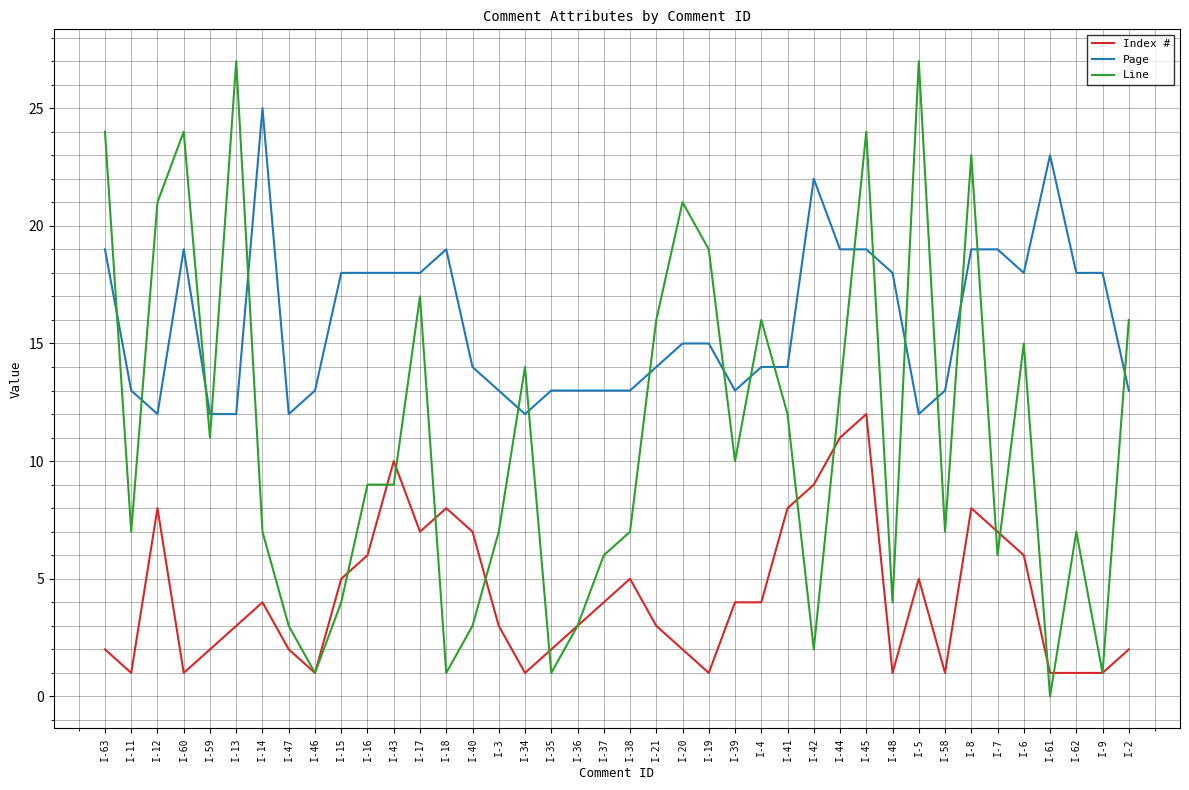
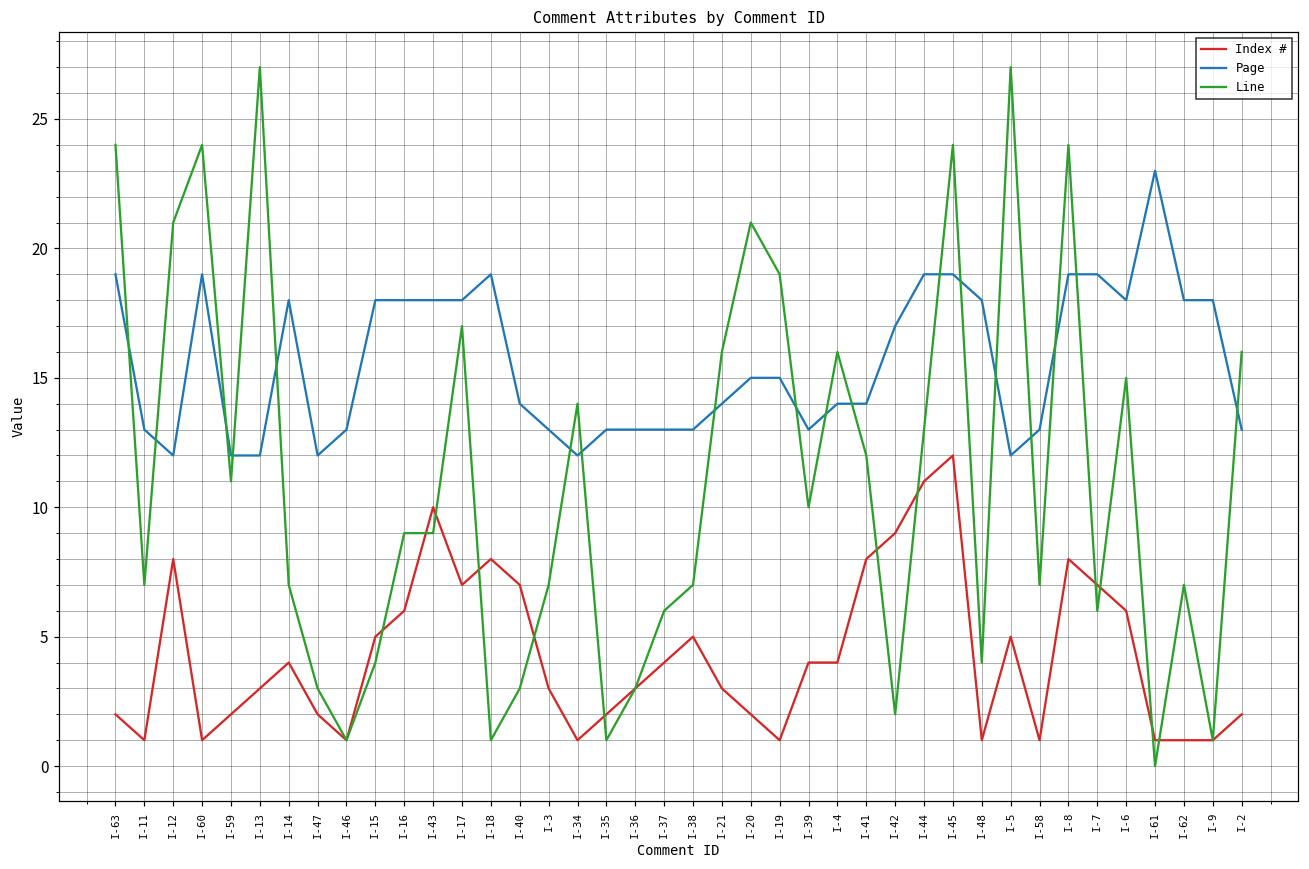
Page, I-14: 25 -> 18
Page, I-42: 22 -> 17
Line, I-8: 23 -> 24
